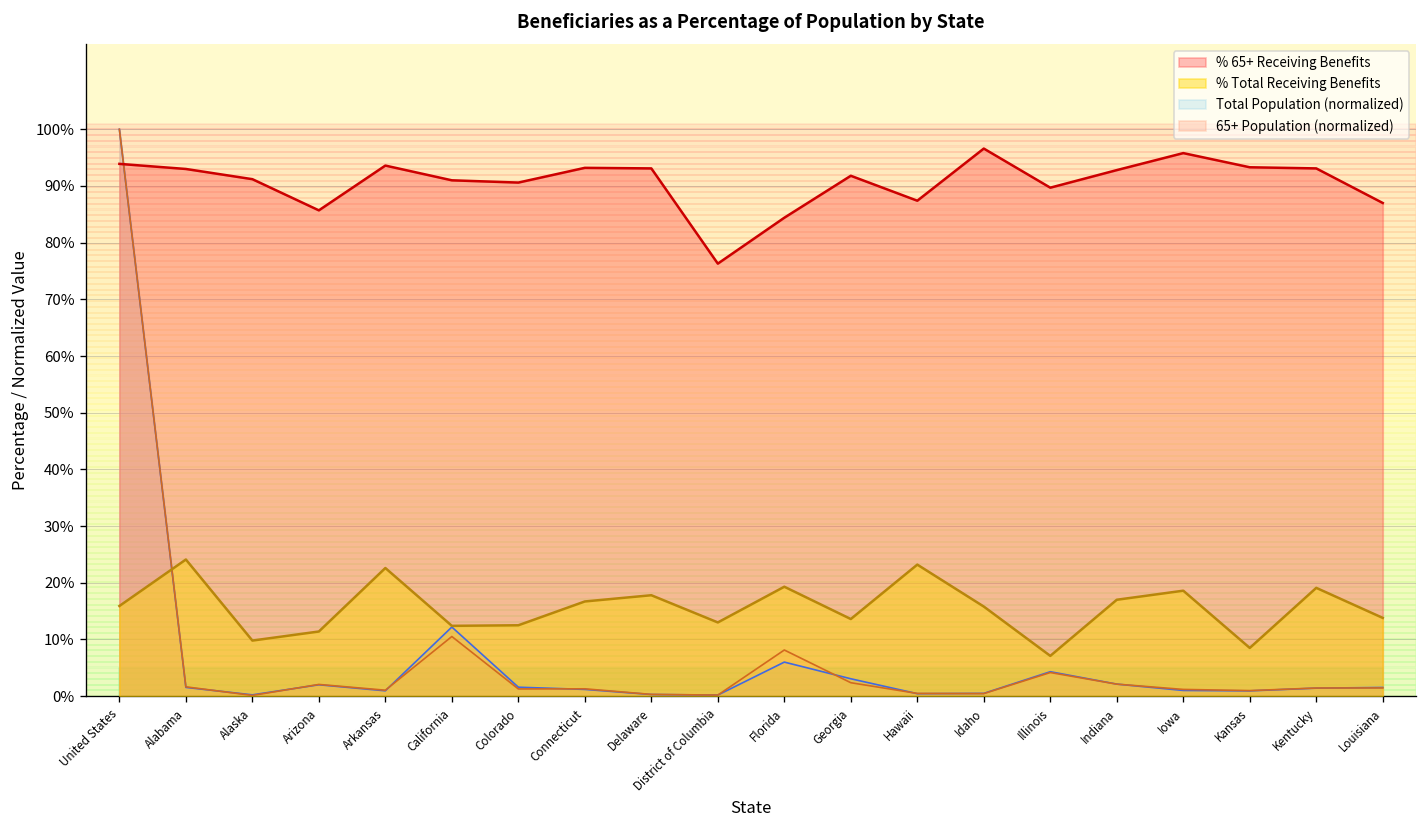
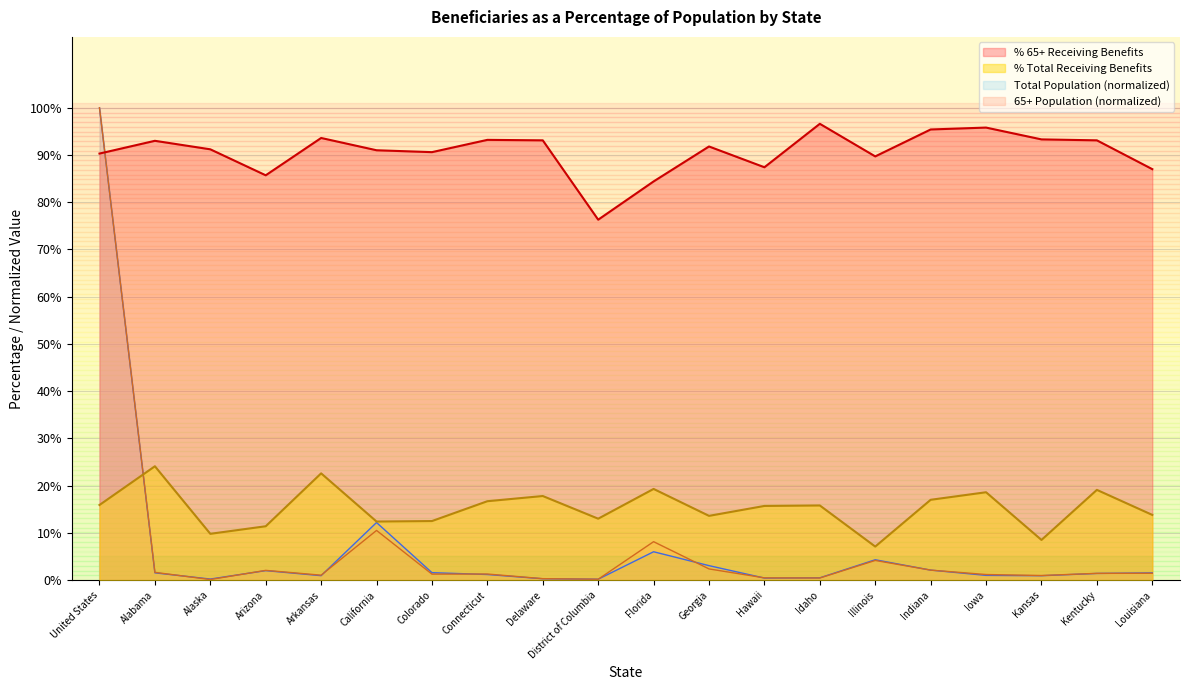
% 65+ Receiving Benefits, United States: 94% -> 90%
% Total Receiving Benefits, Hawaii: 23% -> 16%
% 65+ Receiving Benefits, Indiana: 93% -> 95%
